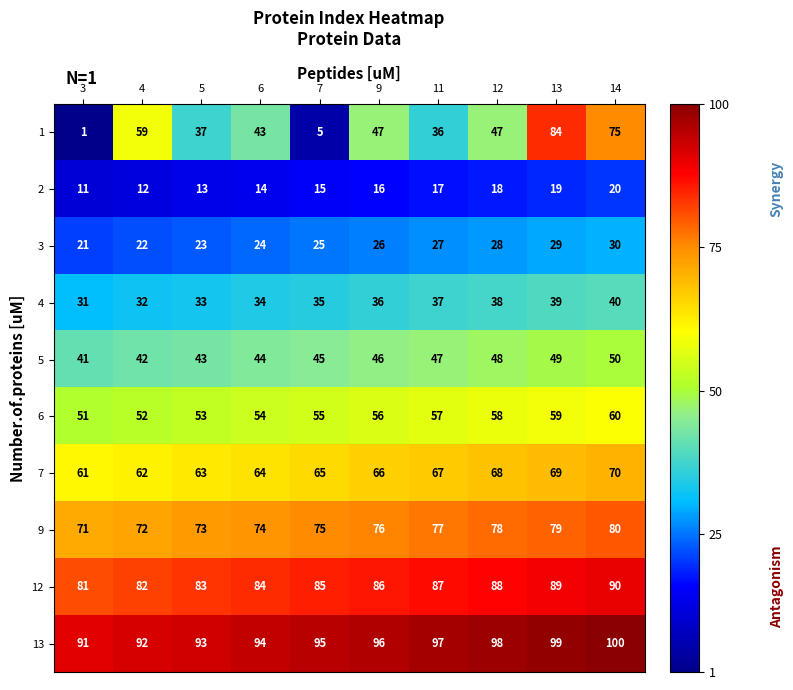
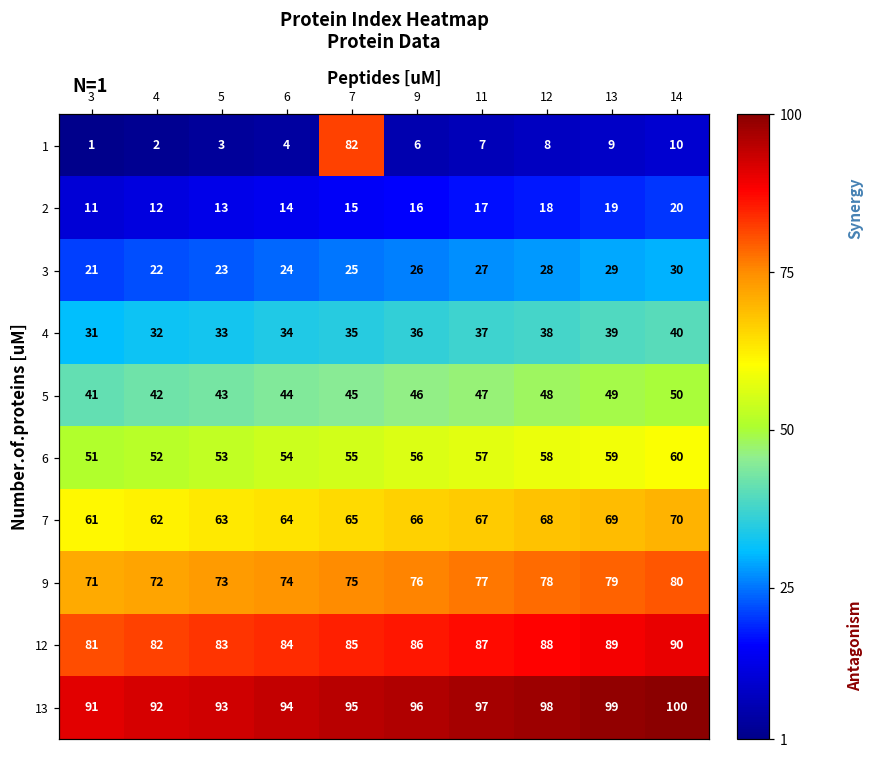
1, 4: 59 -> 2
1, 5: 37 -> 3
1, 6: 43 -> 4
1, 7: 5 -> 82
1, 9: 47 -> 6
1, 11: 36 -> 7
1, 12: 47 -> 8
1, 13: 84 -> 9
1, 14: 75 -> 10
